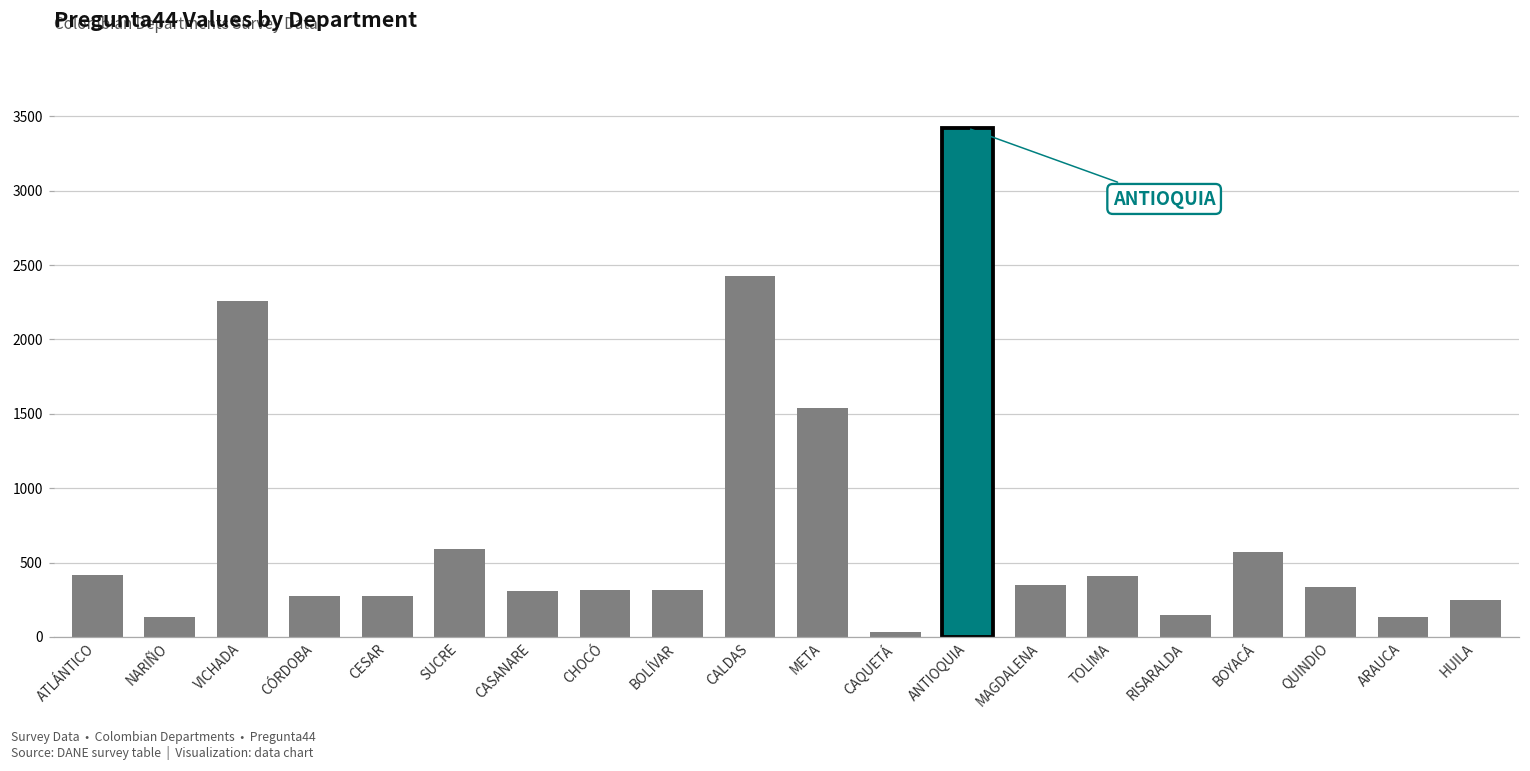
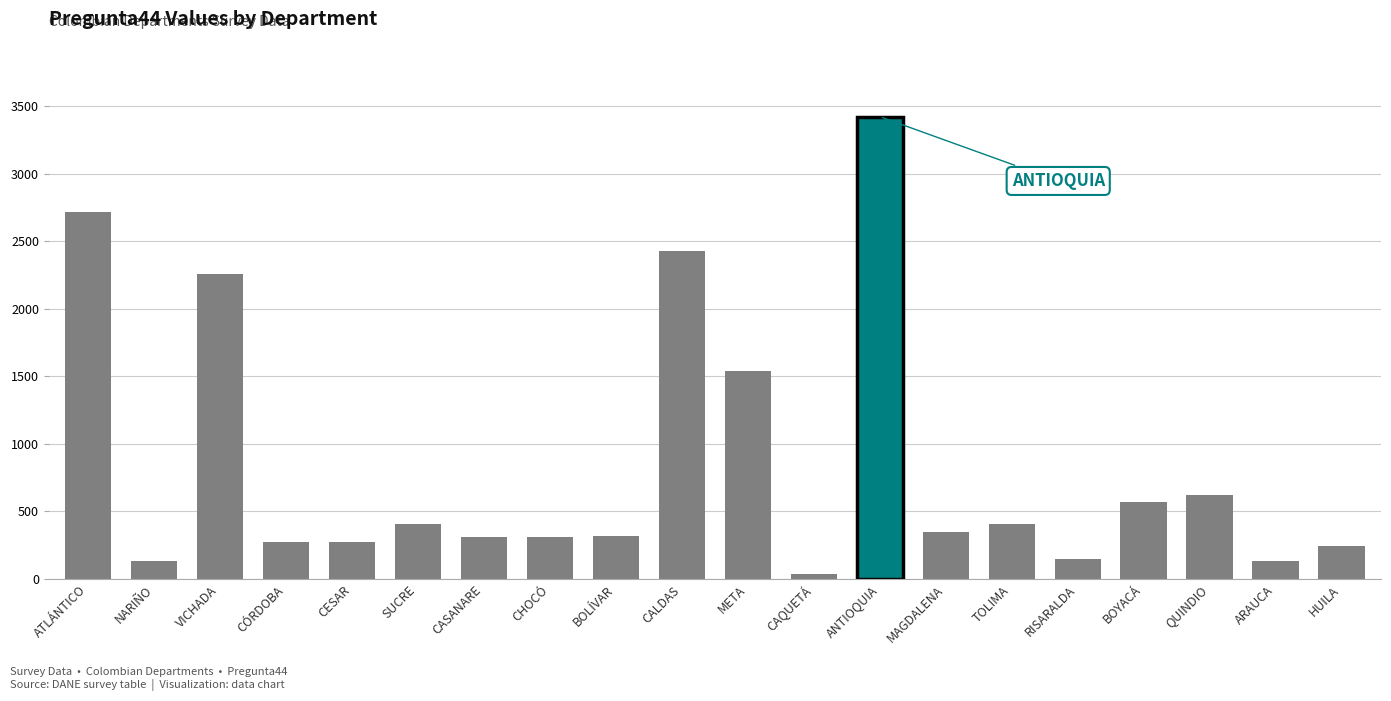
ATLÁNTICO: 410 -> 2720
SUCRE: 590 -> 400
QUINDIO: 330 -> 620
